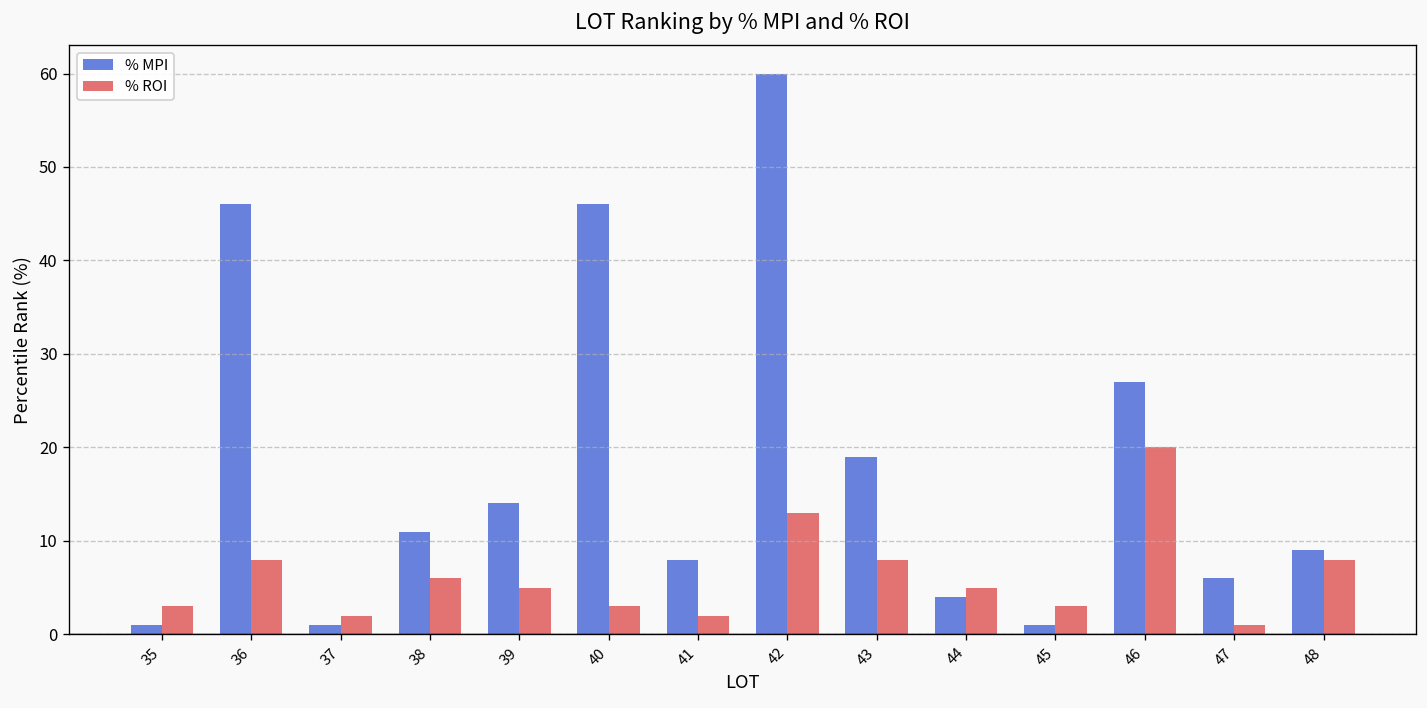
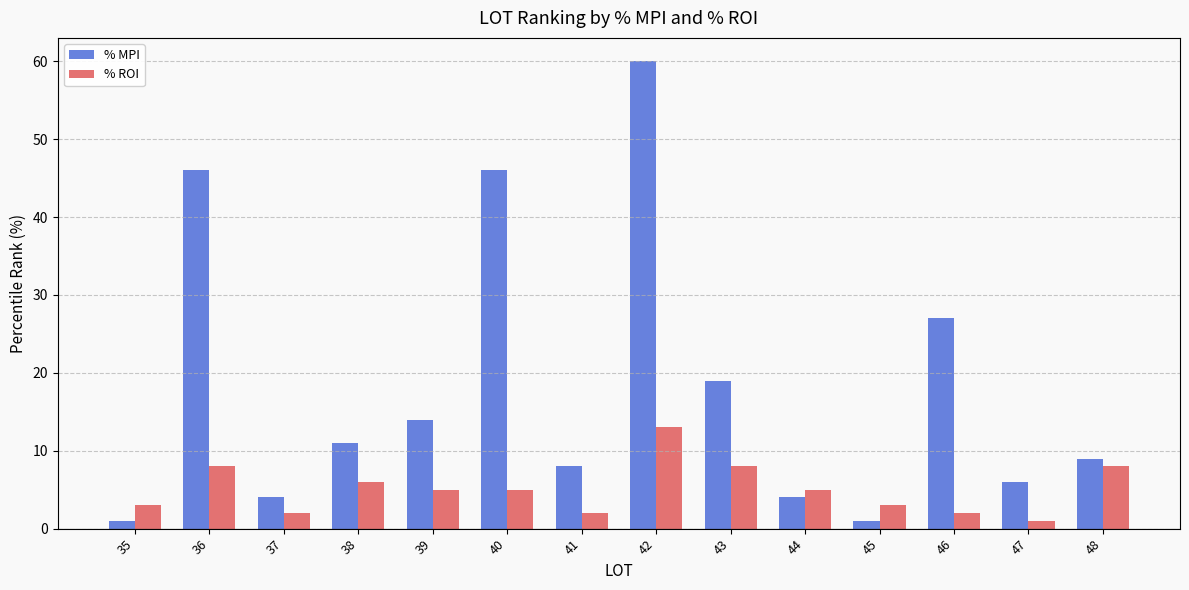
% MPI, 37: 1 -> 4
% ROI, 40: 3 -> 5
% ROI, 46: 20 -> 2
